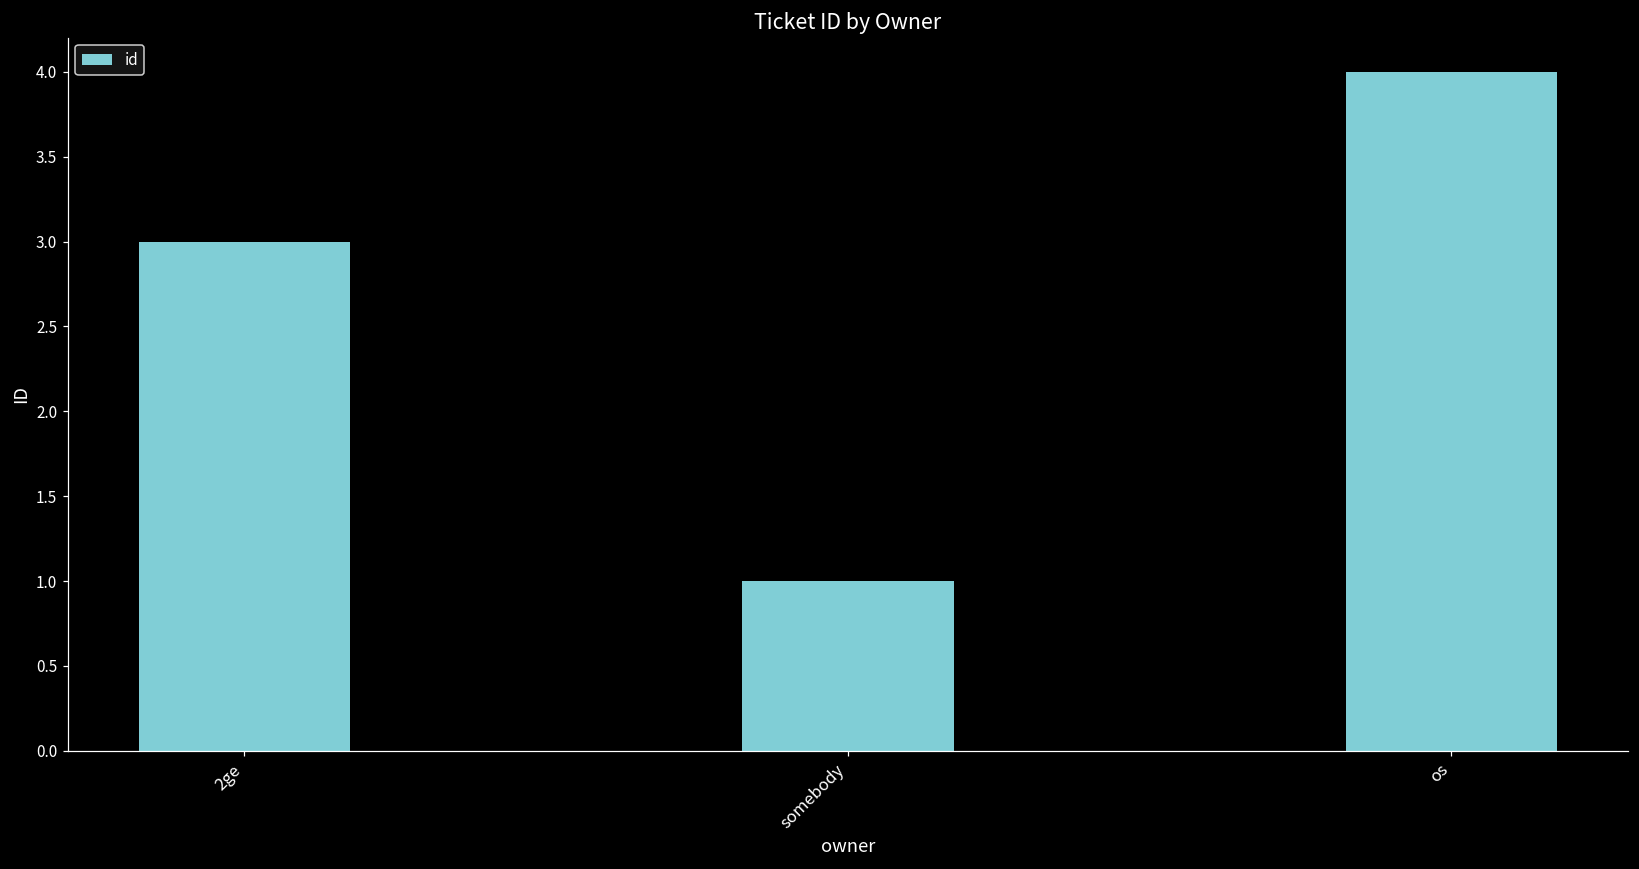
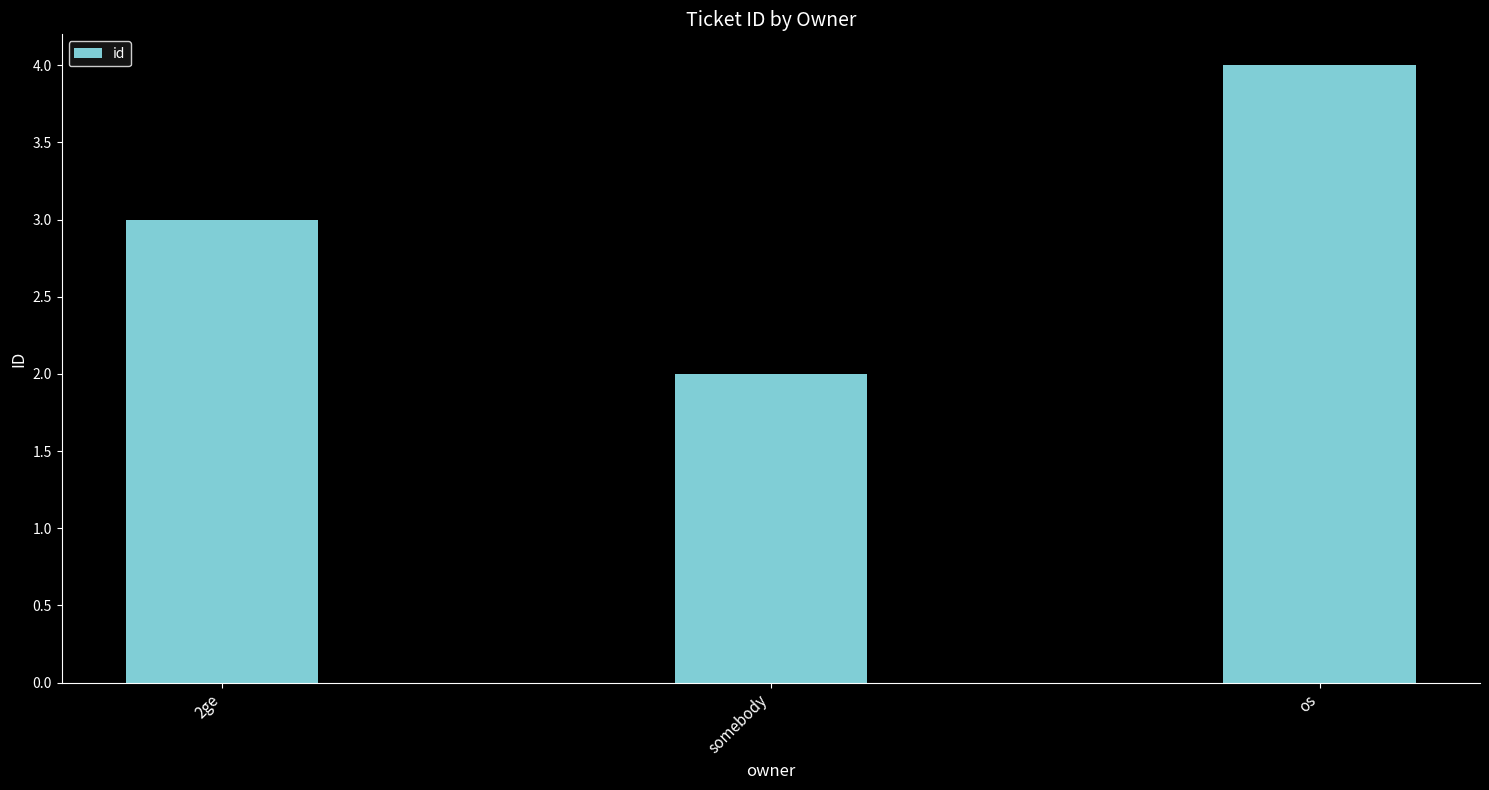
somebody: 1 -> 2
